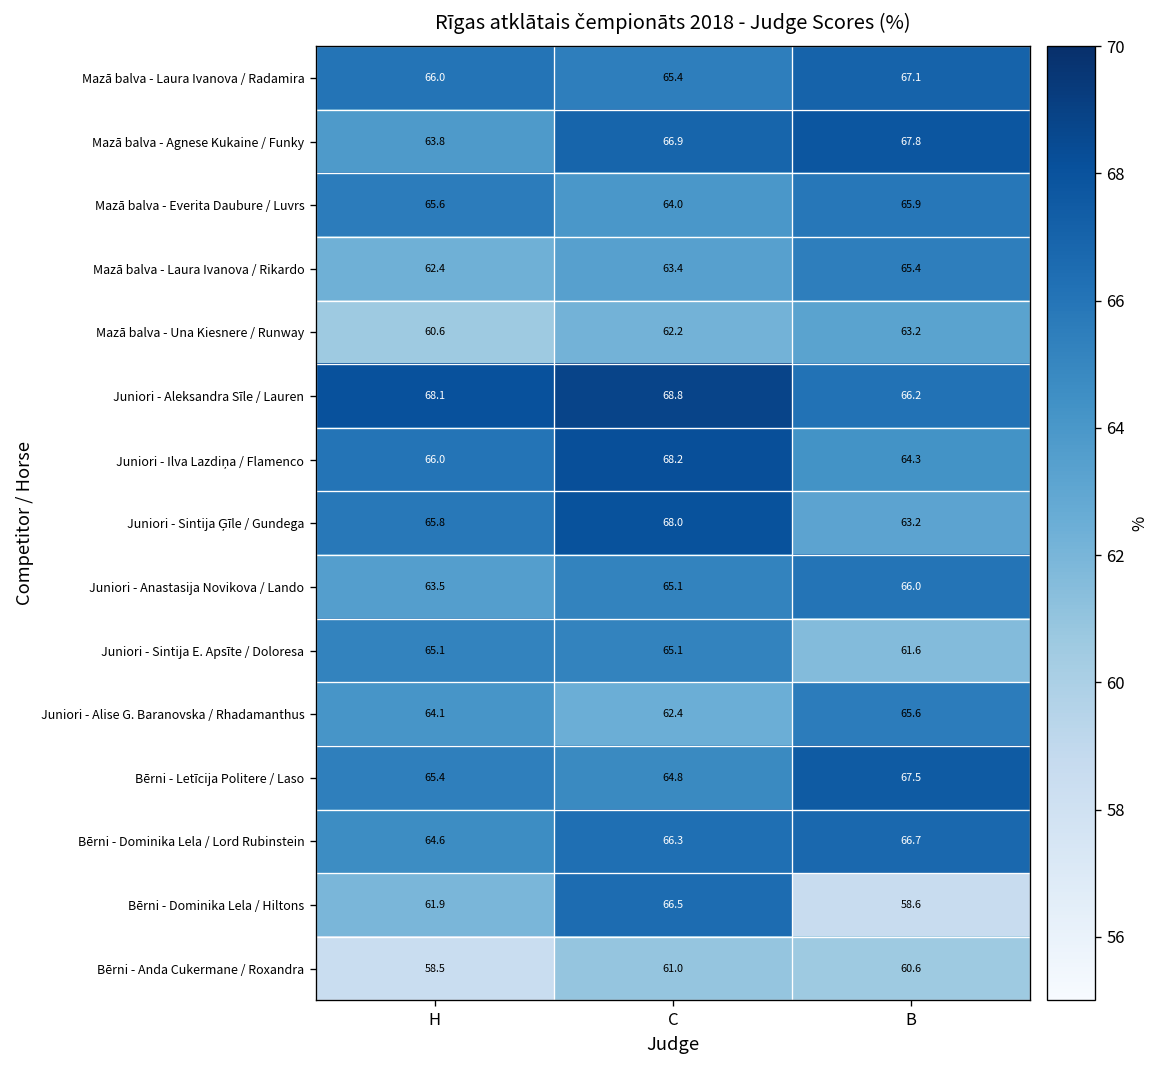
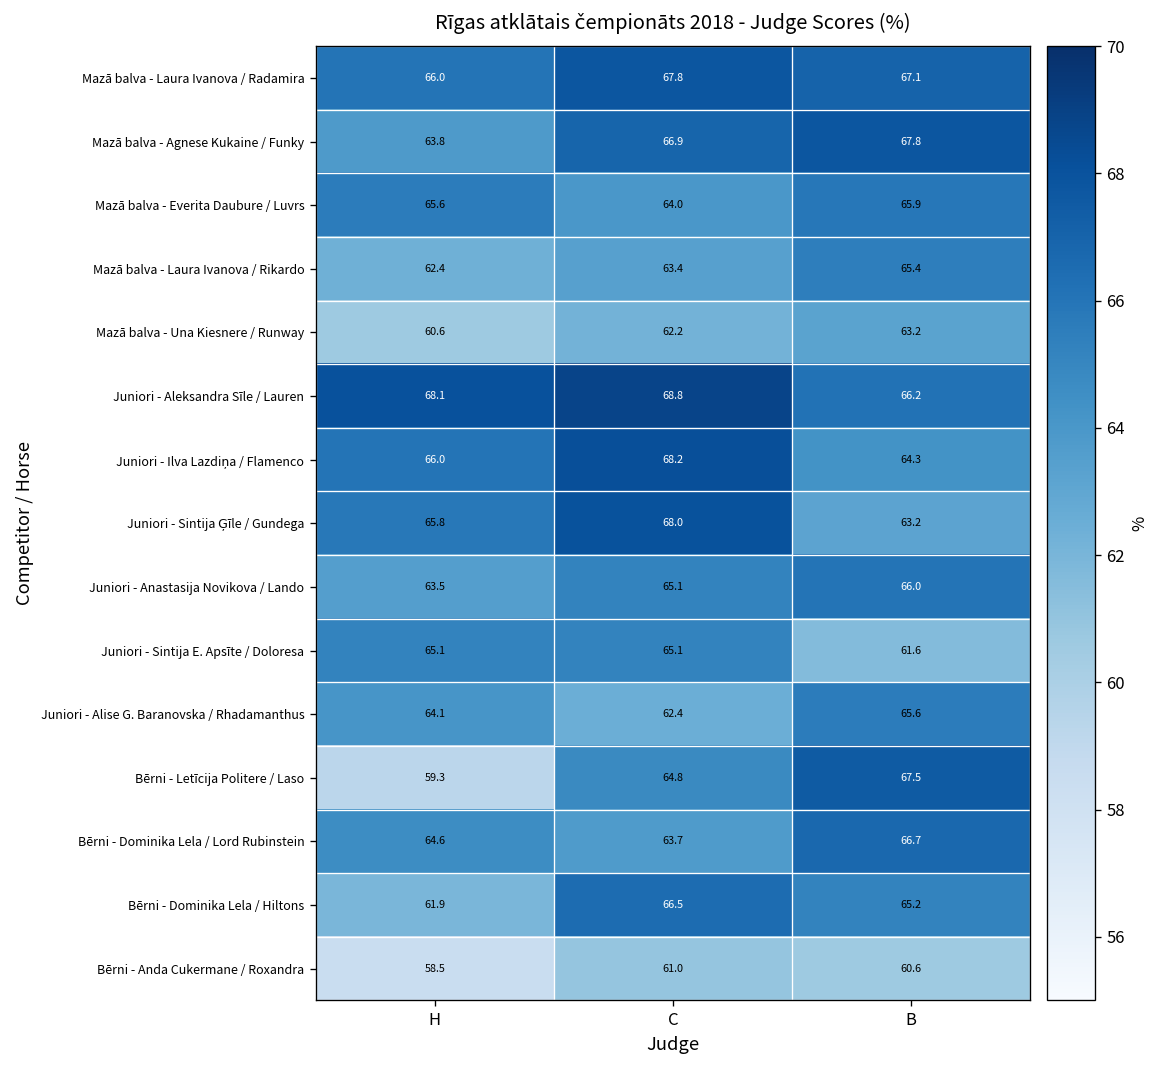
Mazā balva - Laura Ivanova / Radamira, C: 65.4 -> 67.8
Bērni - Letīcija Politere / Laso, H: 65.4 -> 59.3
Bērni - Dominika Lela / Lord Rubinstein, C: 66.3 -> 63.7
Bērni - Dominika Lela / Hiltons, B: 58.6 -> 65.2
